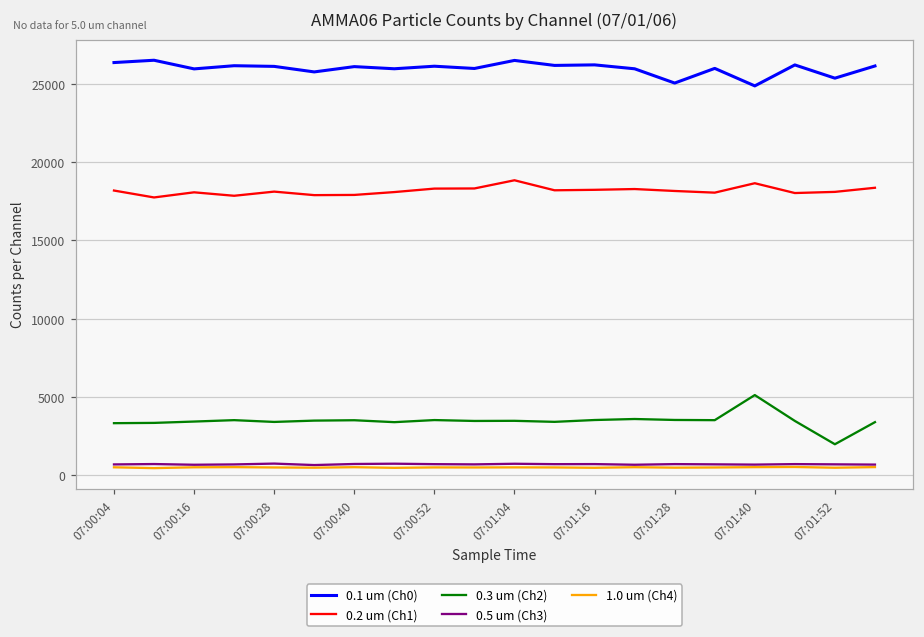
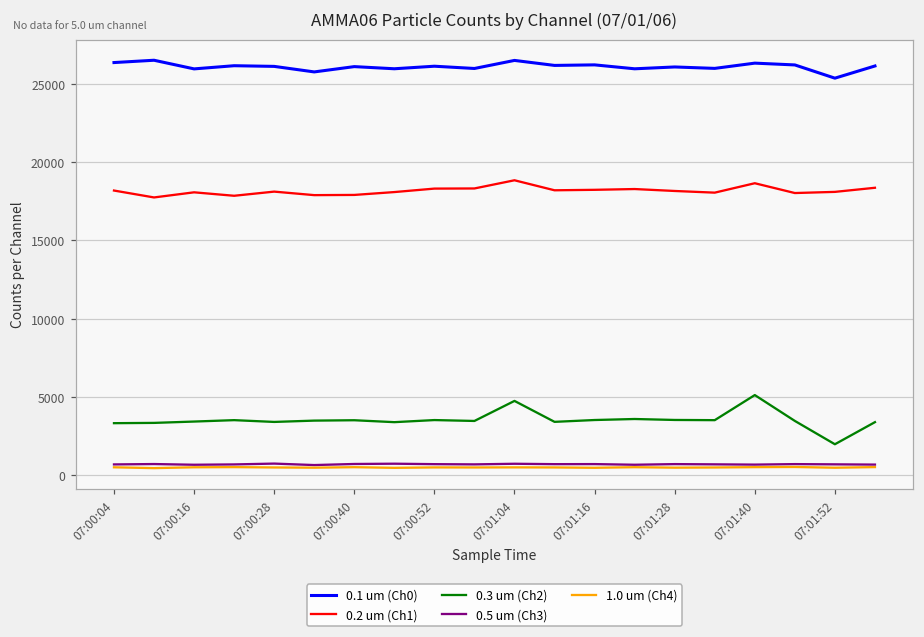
0.3 um (Ch2), 07:01:04: 3500 -> 4700
0.1 um (Ch0), 07:01:28: 25100 -> 26100
0.1 um (Ch0), 07:01:40: 24900 -> 26400
